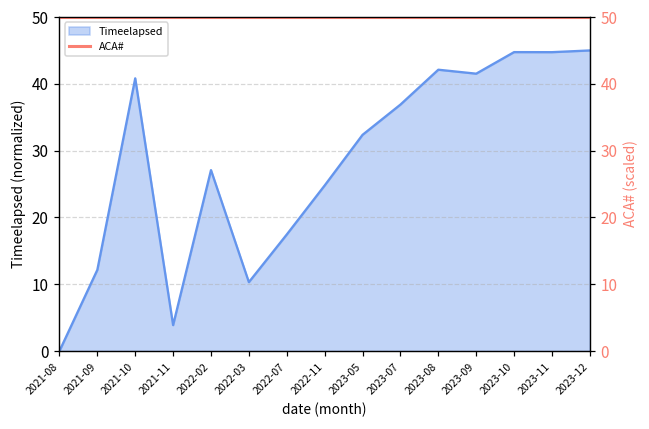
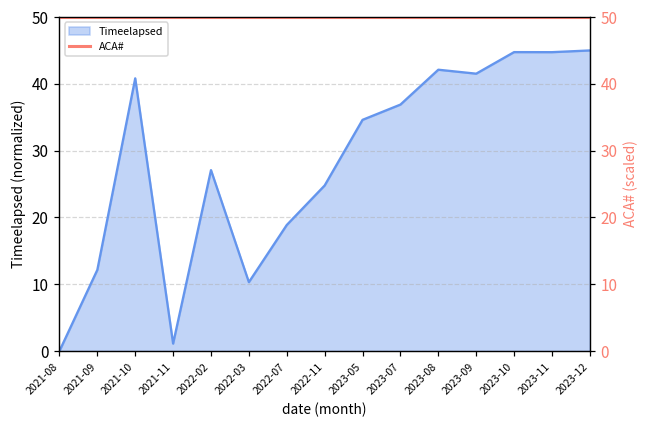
Timeelapsed, 2021-11: 4 -> 1
Timeelapsed, 2022-07: 17 -> 19
Timeelapsed, 2023-05: 32 -> 35
